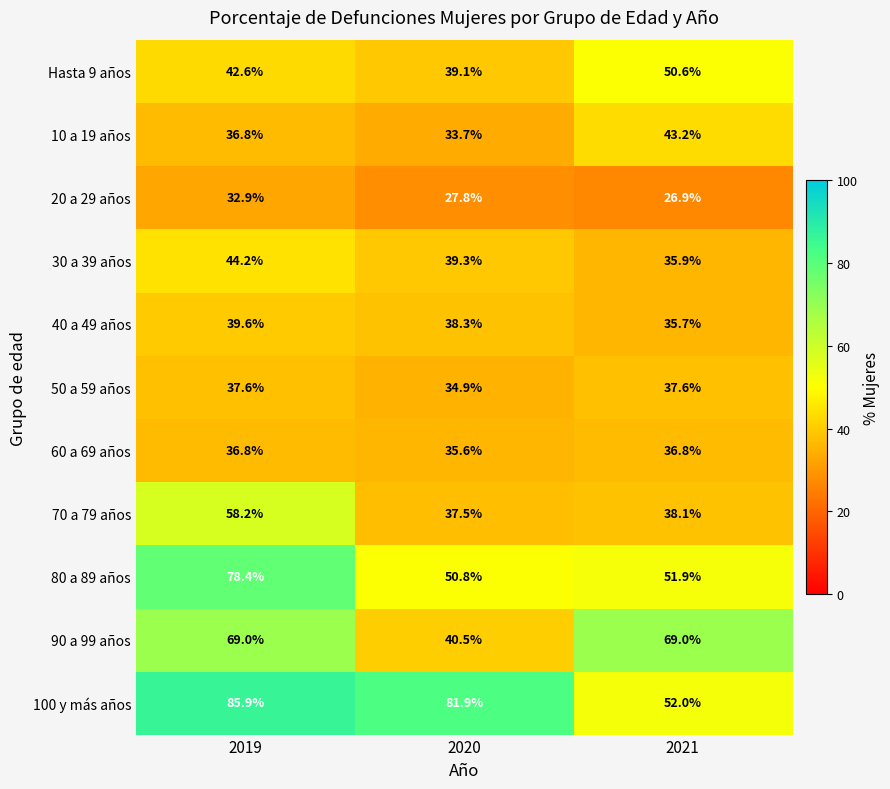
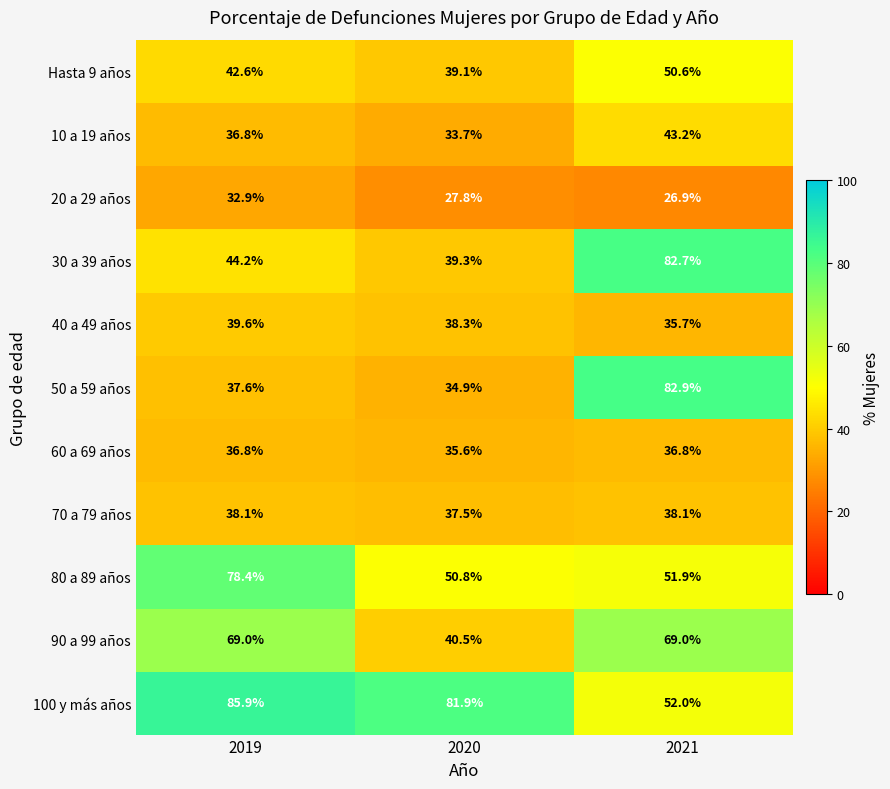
30 a 39 años, 2021: 35.9% -> 82.7%
50 a 59 años, 2021: 37.6% -> 82.9%
70 a 79 años, 2019: 58.2% -> 38.1%
